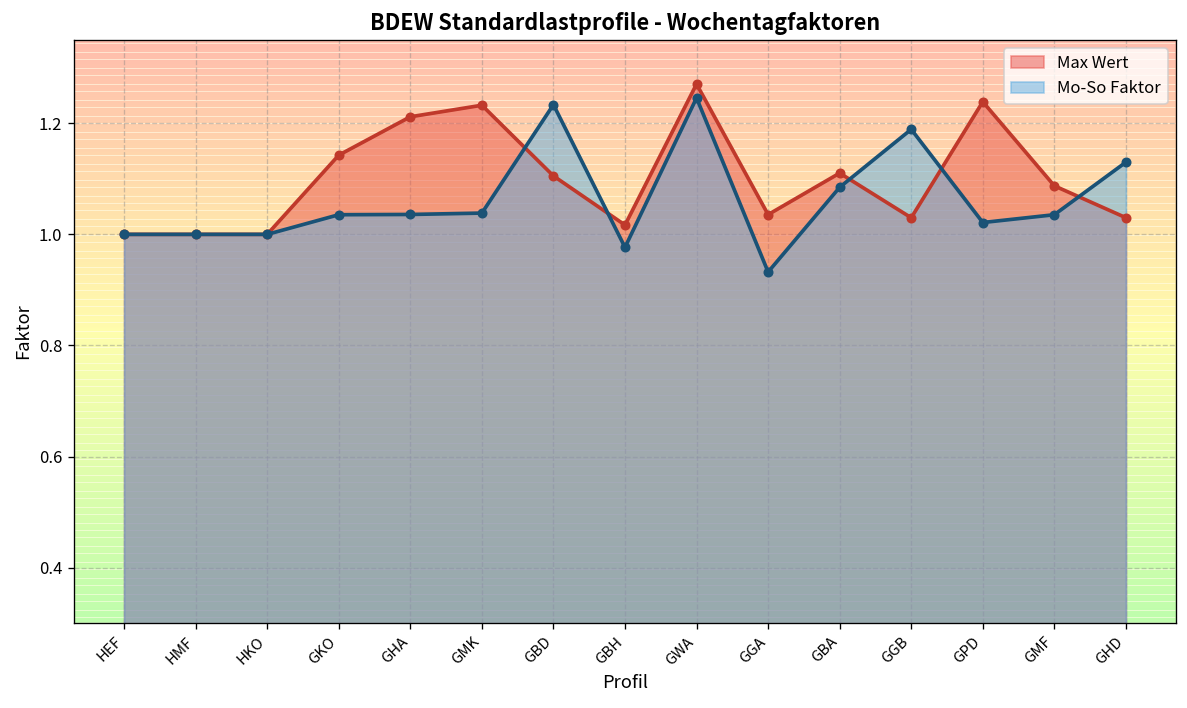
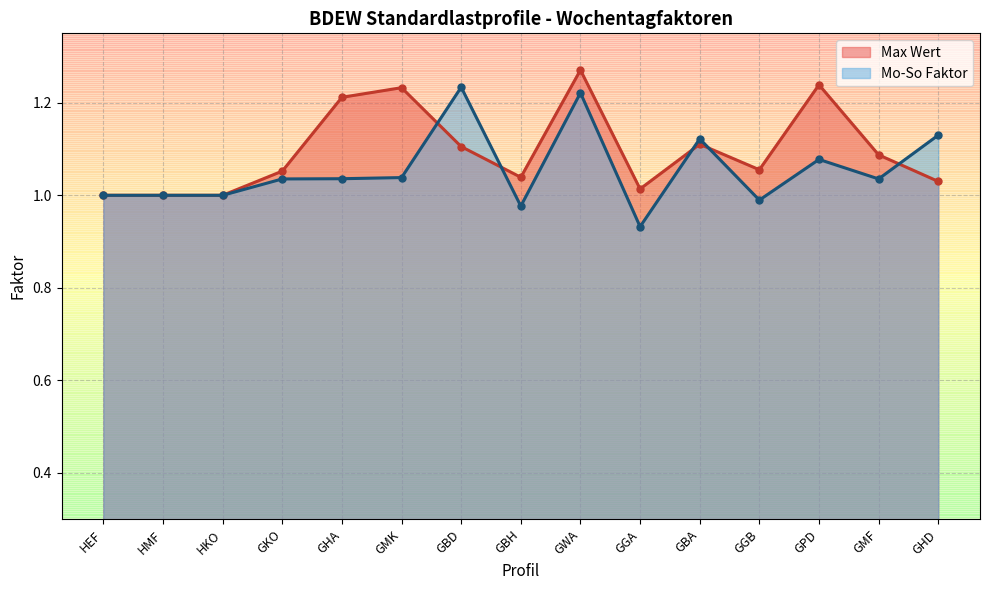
Max Wert, GKO: 1.14 -> 1.05
Max Wert, GBH: 1.02 -> 1.04
Mo-So Faktor, GWA: 1.25 -> 1.22
Max Wert, GGA: 1.04 -> 1.01
Mo-So Faktor, GBA: 1.08 -> 1.12
Max Wert, GGB: 1.03 -> 1.06
Mo-So Faktor, GGB: 1.19 -> 0.99
Mo-So Faktor, GPD: 1.02 -> 1.08
